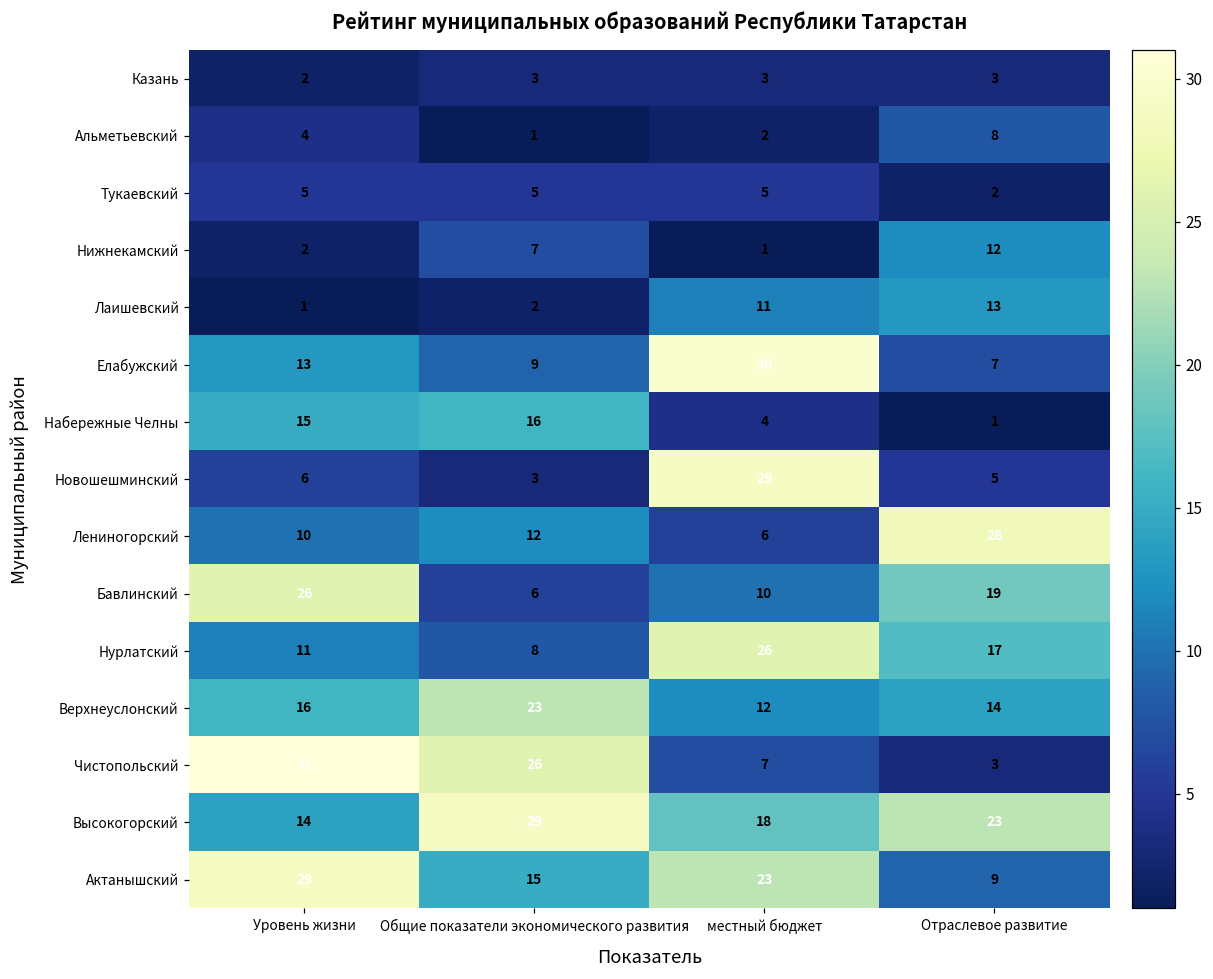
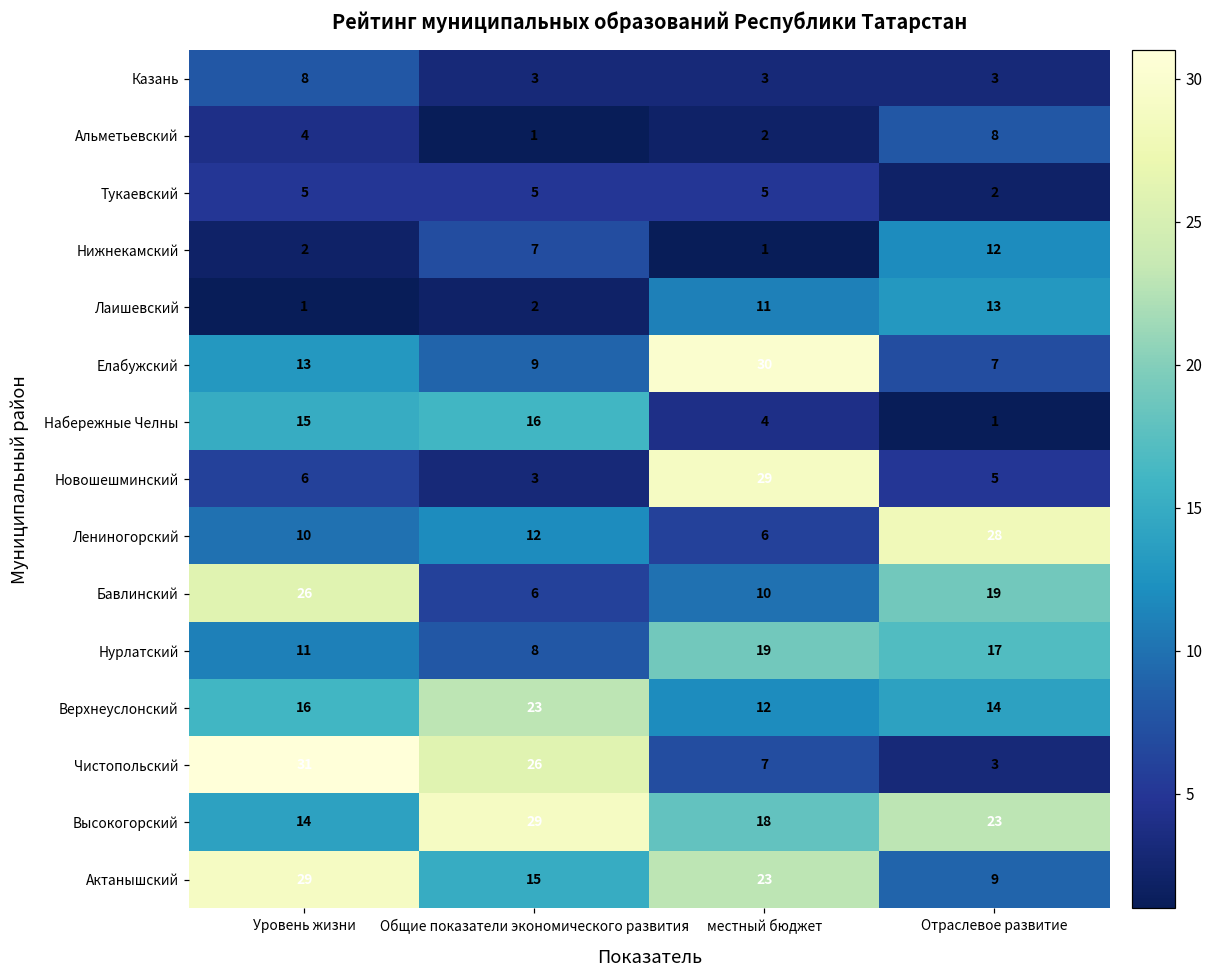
Казань, Уровень жизни: 2 -> 8
Нурлатский, местный бюджет: 26 -> 19
